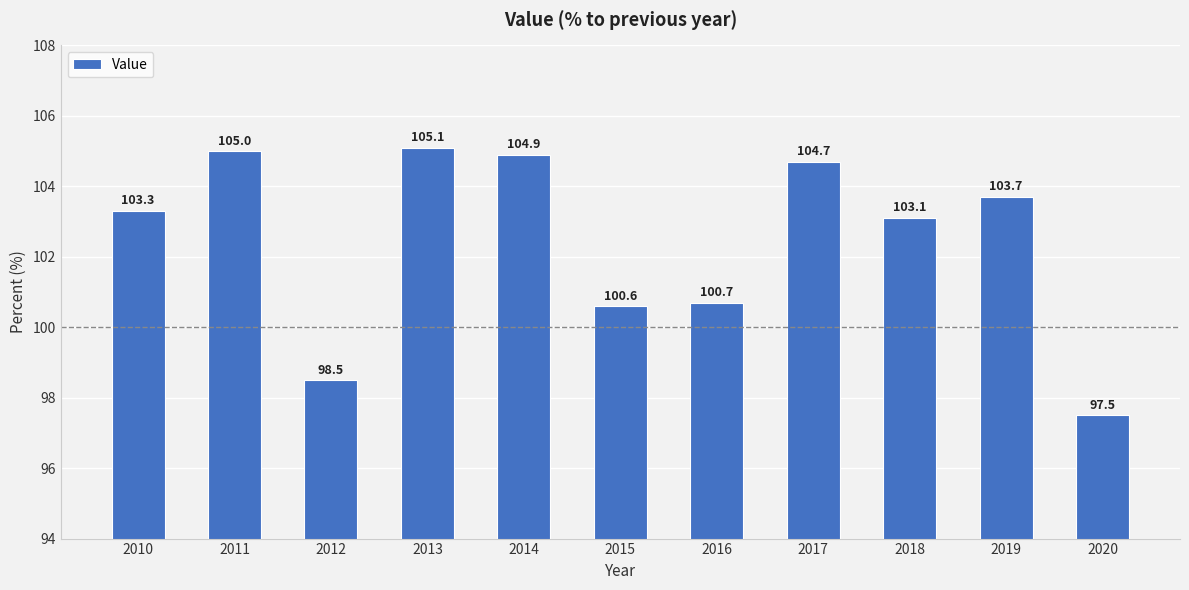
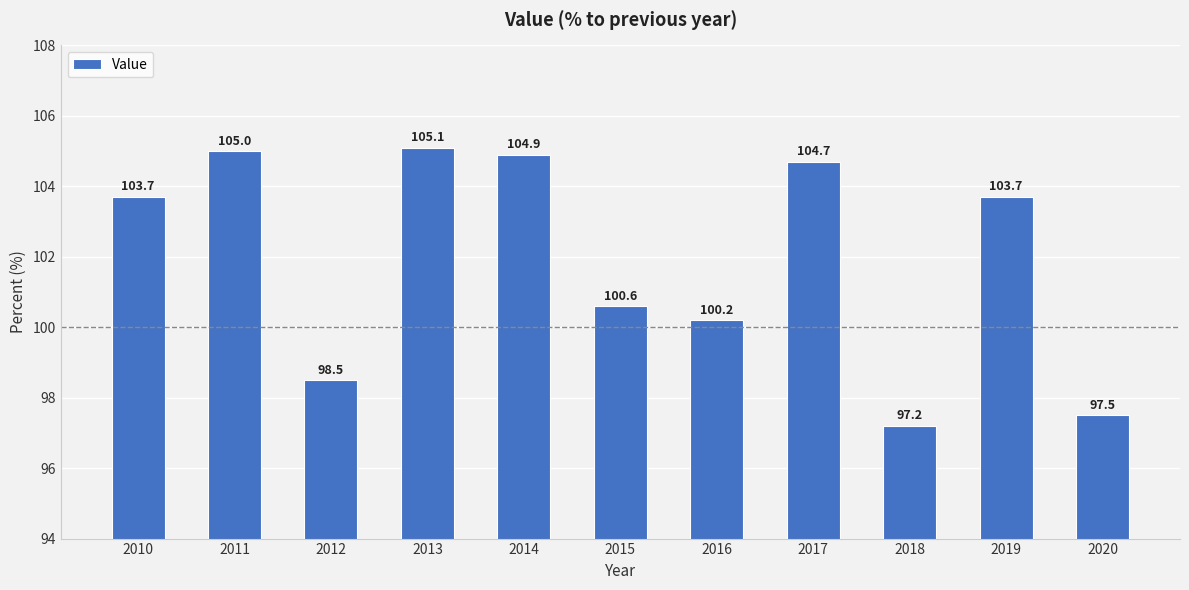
2010: 103.3 -> 103.7
2016: 100.7 -> 100.2
2018: 103.1 -> 97.2
